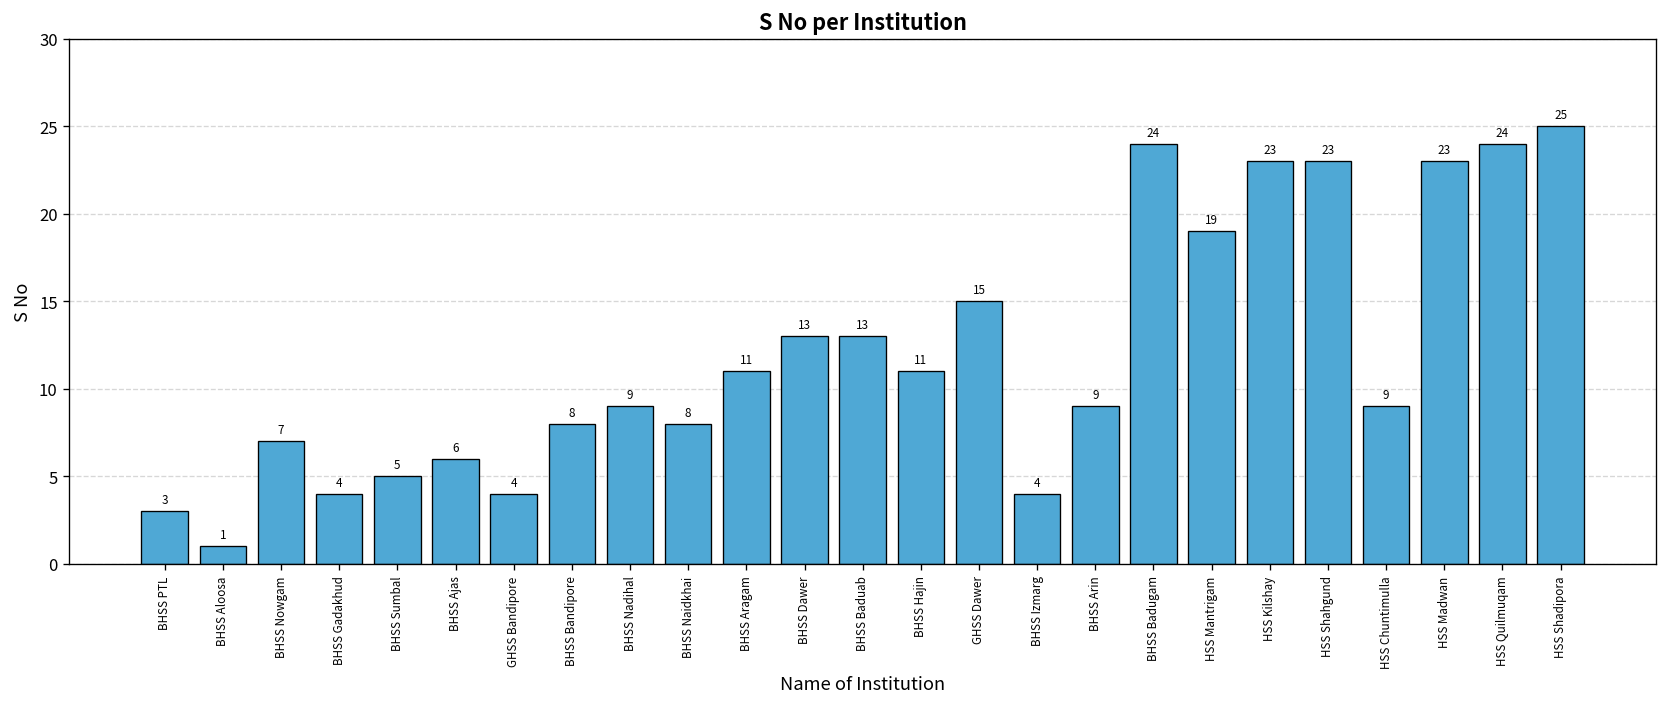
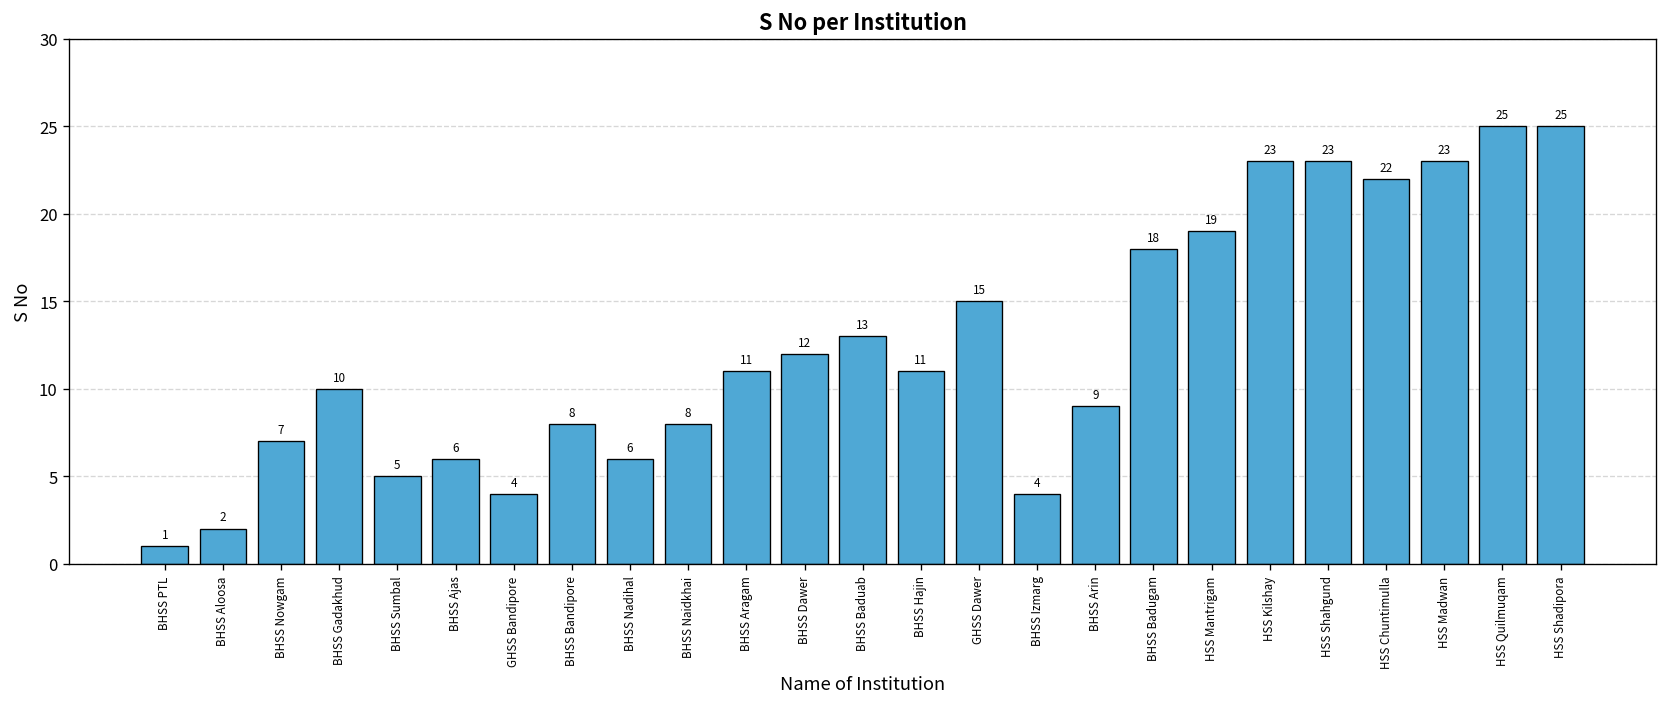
BHSS PTL: 3 -> 1
BHSS Aloosa: 1 -> 2
BHSS Gadakhud: 4 -> 10
BHSS Nadihal: 9 -> 6
BHSS Dawer: 13 -> 12
BHSS Badugam: 24 -> 18
HSS Chuntimulla: 9 -> 22
HSS Quilmuqam: 24 -> 25
